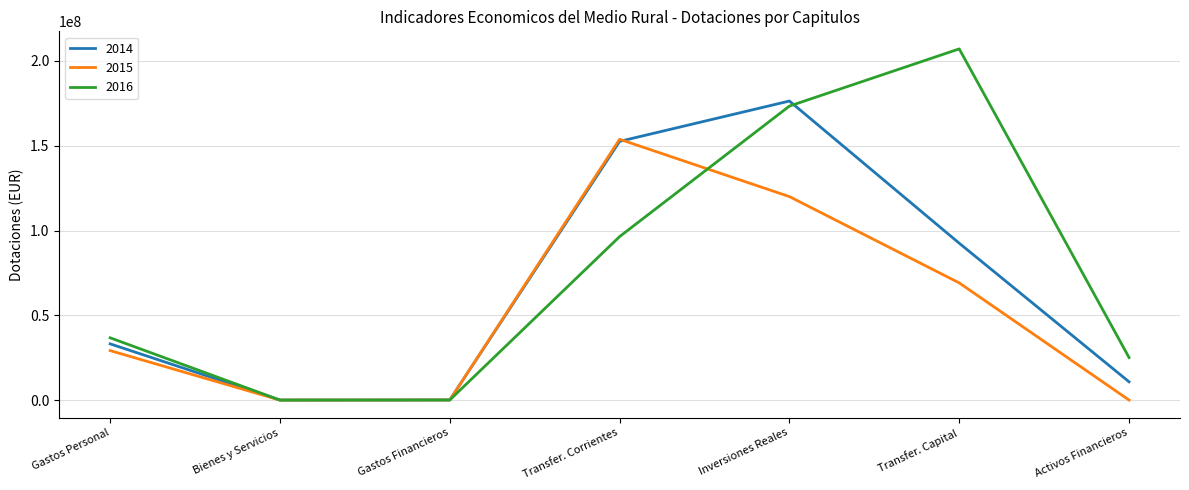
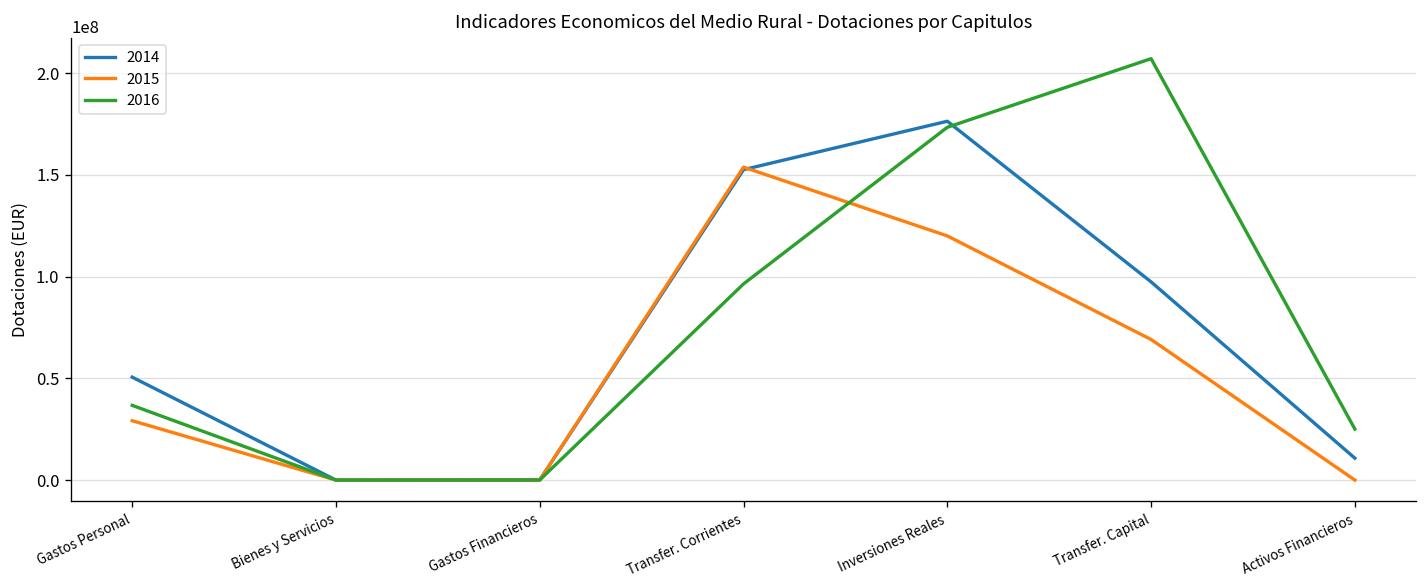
2014, Gastos Personal: 33000000 -> 51000000
2014, Transfer. Capital: 93000000 -> 97000000
